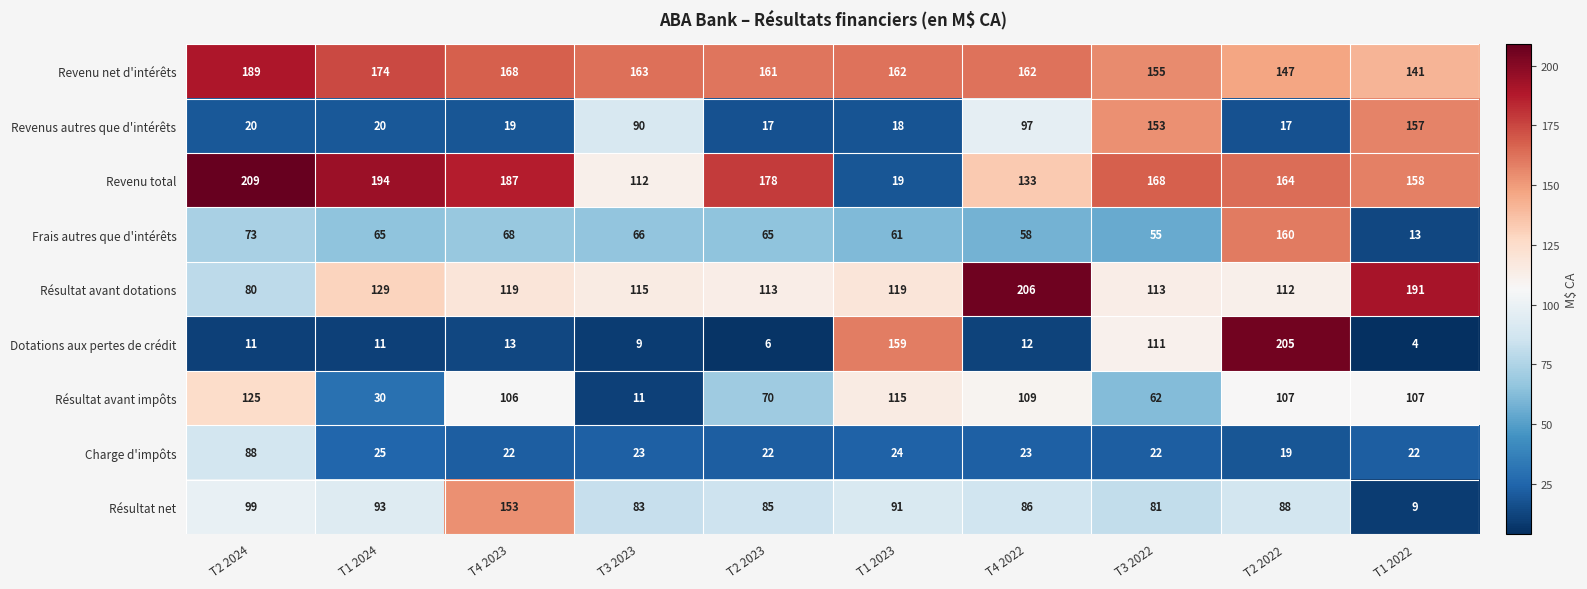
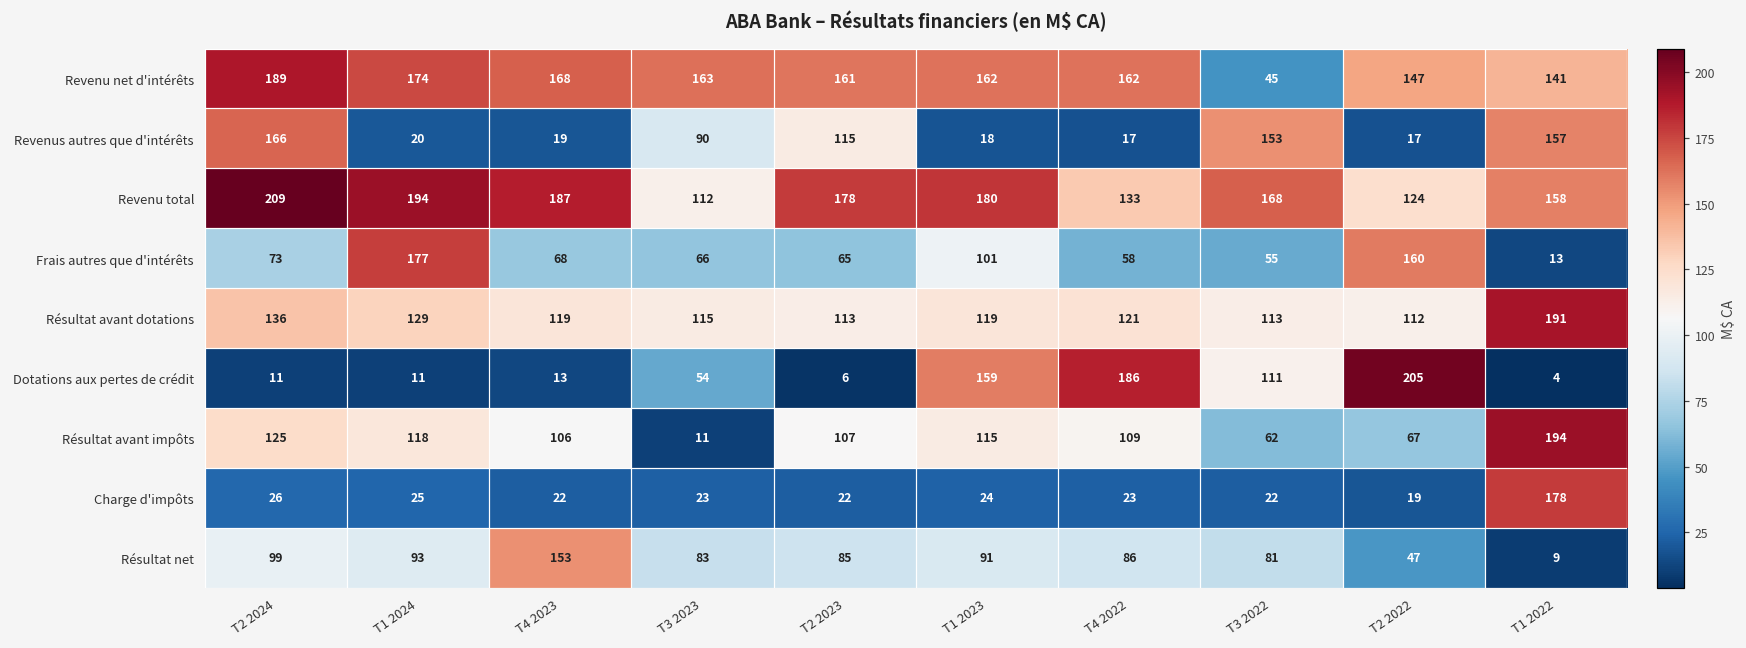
Revenu net d'intérêts, T3 2022: 155 -> 45
Revenus autres que d'intérêts, T2 2024: 20 -> 166
Revenus autres que d'intérêts, T2 2023: 17 -> 115
Revenus autres que d'intérêts, T4 2022: 97 -> 17
Revenu total, T1 2023: 19 -> 180
Revenu total, T2 2022: 164 -> 124
Frais autres que d'intérêts, T1 2024: 65 -> 177
Frais autres que d'intérêts, T1 2023: 61 -> 101
Résultat avant dotations, T2 2024: 80 -> 136
Résultat avant dotations, T4 2022: 206 -> 121
Dotations aux pertes de crédit, T3 2023: 9 -> 54
Dotations aux pertes de crédit, T4 2022: 12 -> 186
Résultat avant impôts, T1 2024: 30 -> 118
Résultat avant impôts, T2 2023: 70 -> 107
Résultat avant impôts, T2 2022: 107 -> 67
Résultat avant impôts, T1 2022: 107 -> 194
Charge d'impôts, T2 2024: 88 -> 26
Charge d'impôts, T1 2022: 22 -> 178
Résultat net, T2 2022: 88 -> 47
